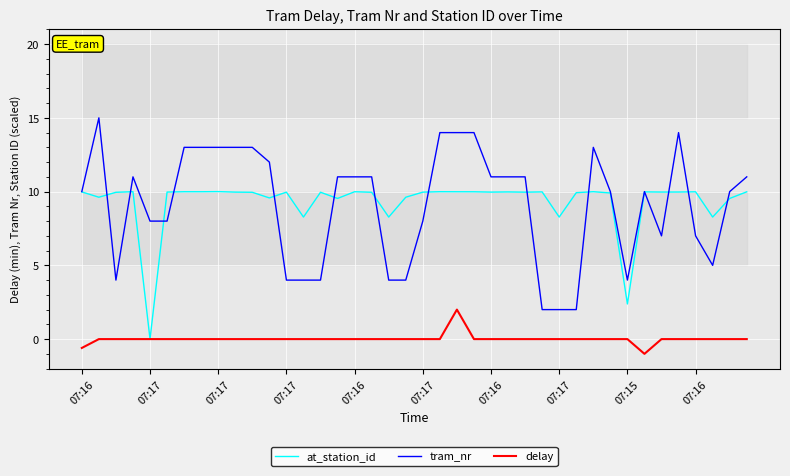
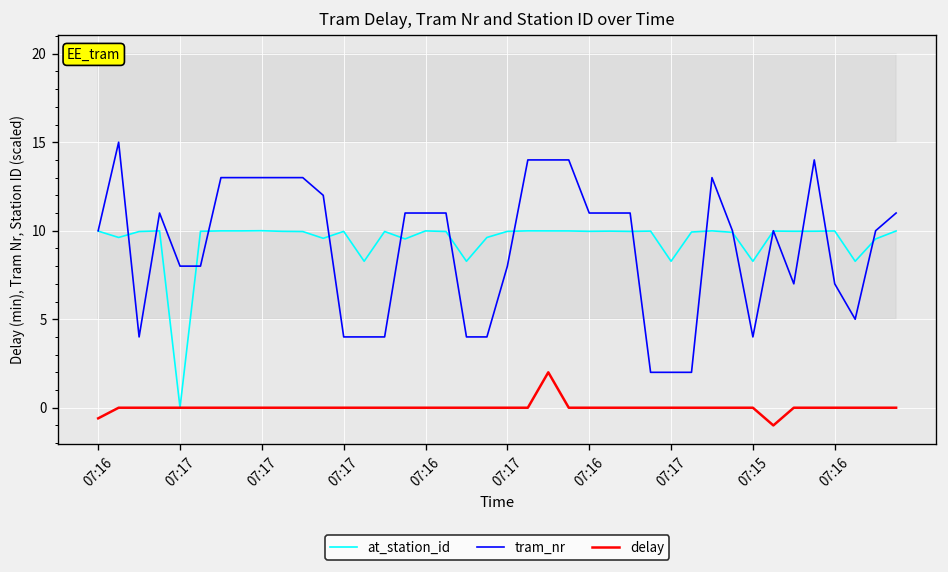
at_station_id, 07:15: 2.4 -> 8.3
